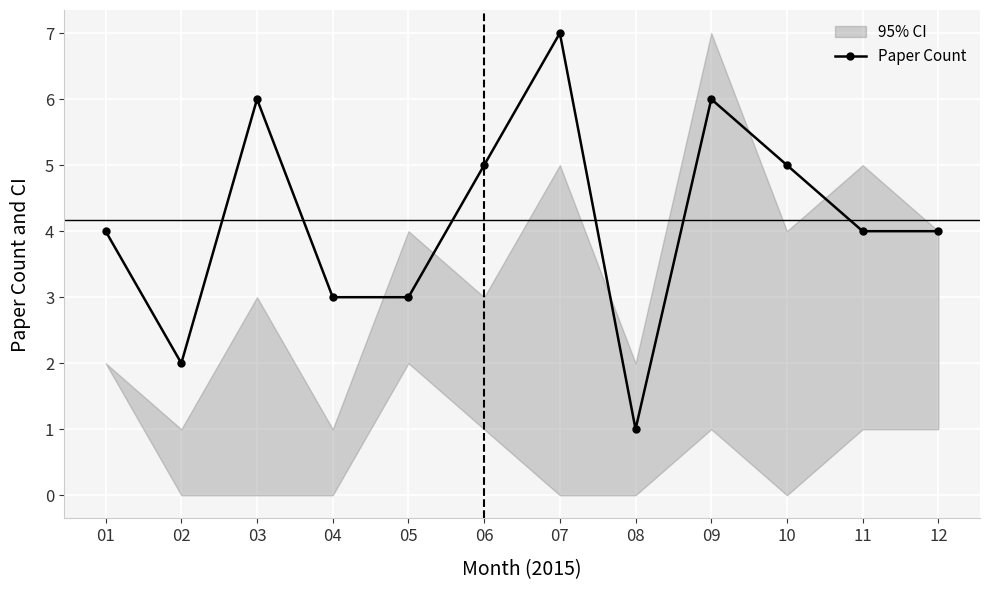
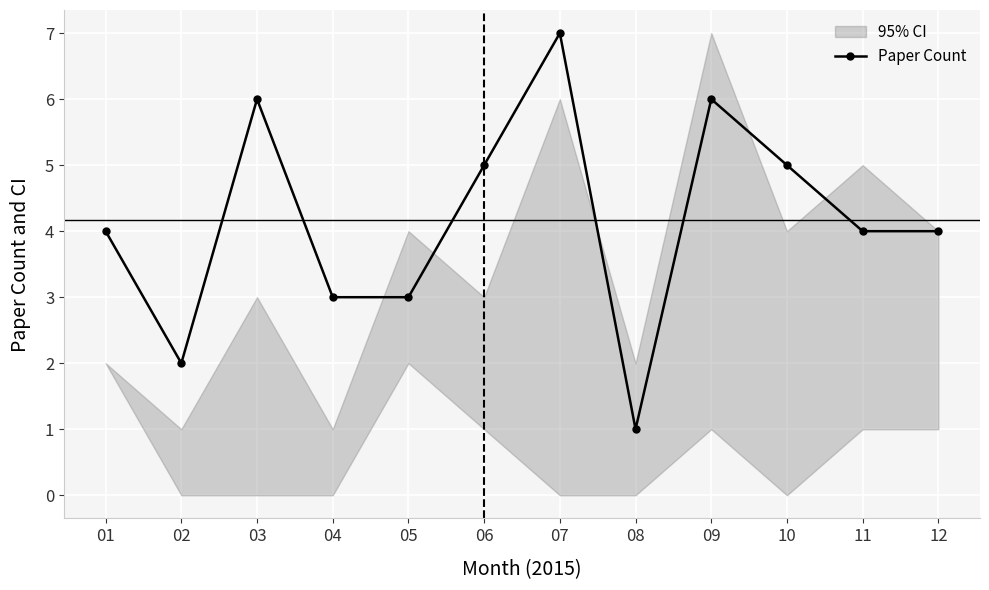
95% CI, 07: 5 -> 6
